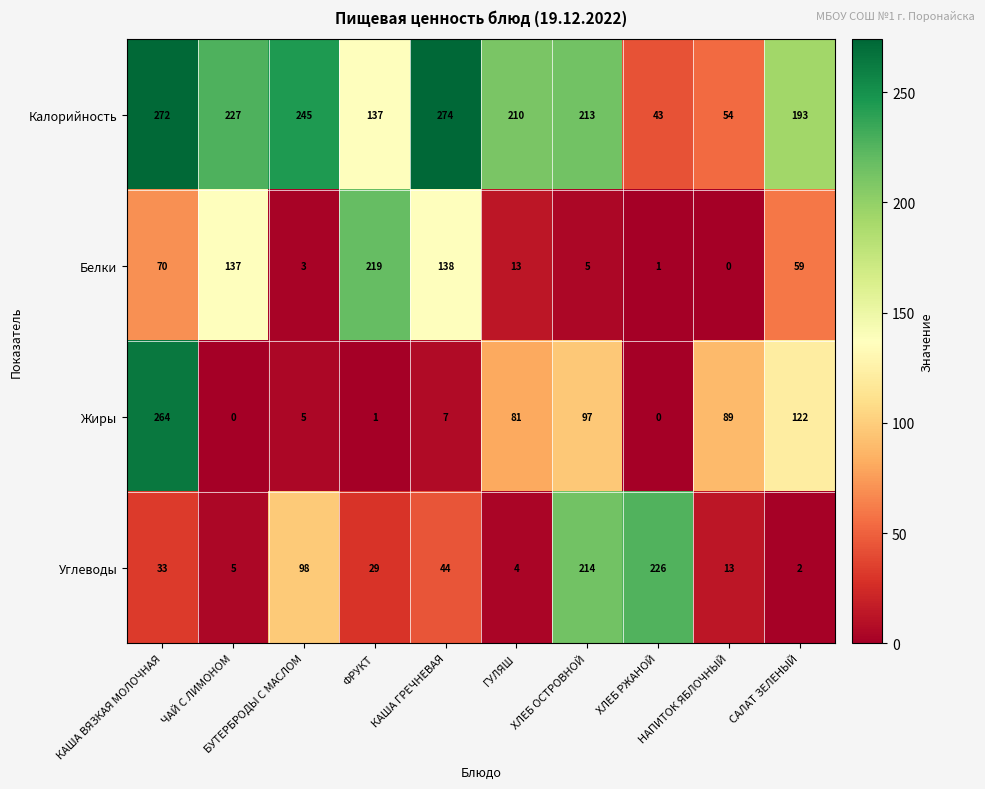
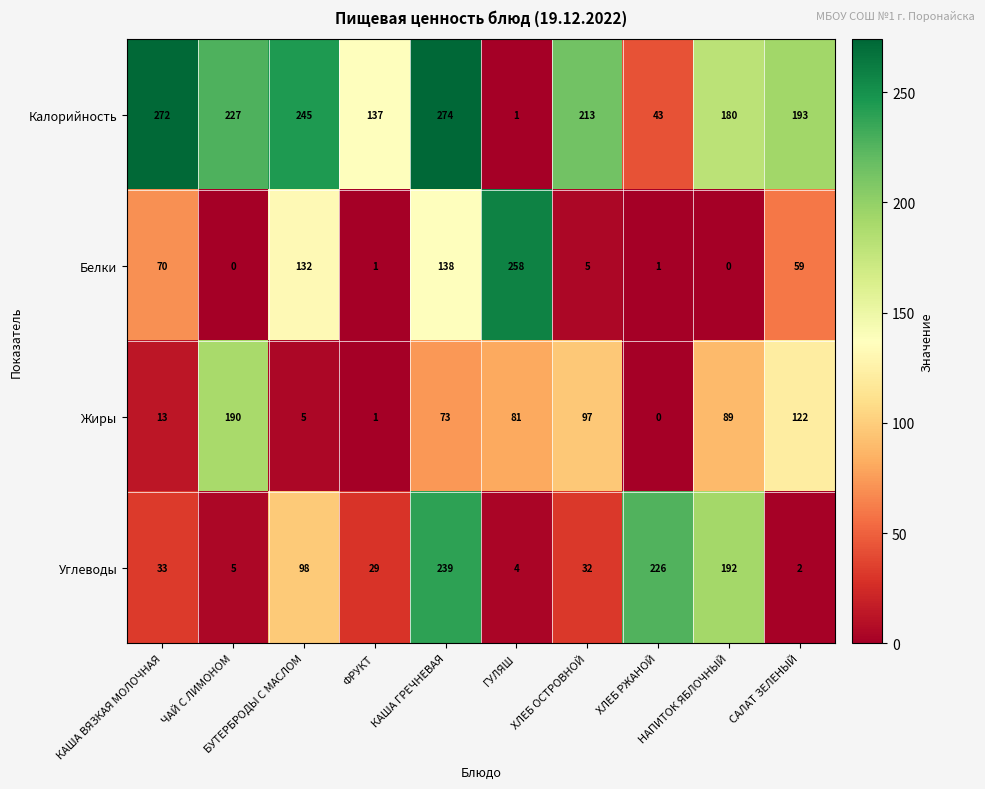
Калорийность, ГУЛЯШ: 210 -> 1
Калорийность, НАПИТОК ЯБЛОЧНЫЙ: 54 -> 180
Белки, ЧАЙ С ЛИМОНОМ: 137 -> 0
Белки, БУТЕРБРОДЫ С МАСЛОМ: 3 -> 132
Белки, ФРУКТ: 219 -> 1
Белки, ГУЛЯШ: 13 -> 258
Жиры, КАША ВЯЗКАЯ МОЛОЧНАЯ: 264 -> 13
Жиры, ЧАЙ С ЛИМОНОМ: 0 -> 190
Жиры, КАША ГРЕЧНЕВАЯ: 7 -> 73
Углеводы, КАША ГРЕЧНЕВАЯ: 44 -> 239
Углеводы, ХЛЕБ ОСТРОВНОЙ: 214 -> 32
Углеводы, НАПИТОК ЯБЛОЧНЫЙ: 13 -> 192
